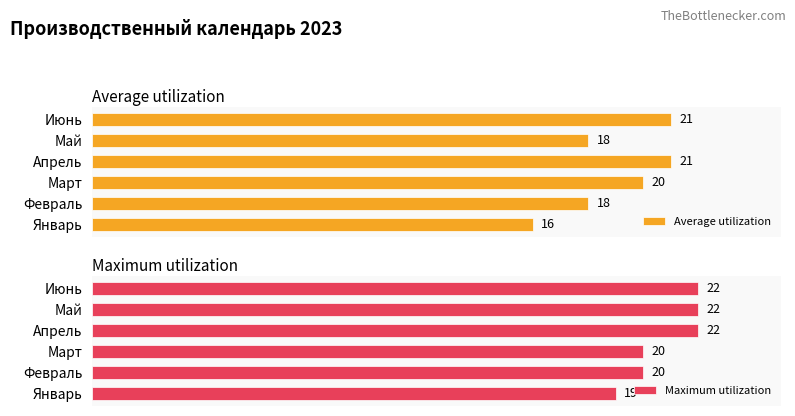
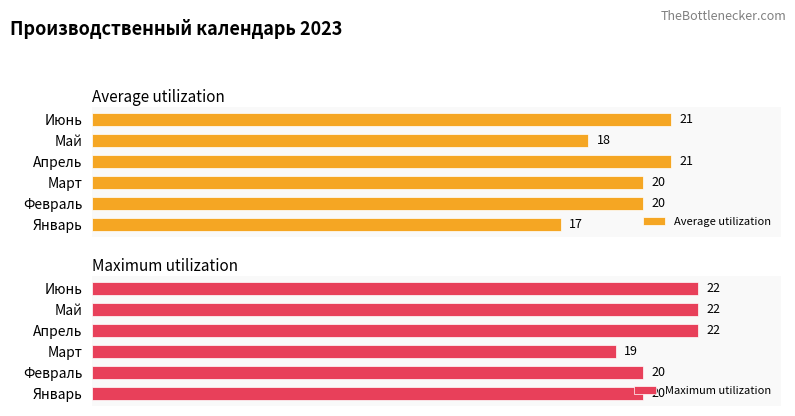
Average utilization, Февраль: 18 -> 20
Average utilization, Январь: 16 -> 17
Maximum utilization, Март: 20 -> 19
Maximum utilization, Январь: 19 -> 20
